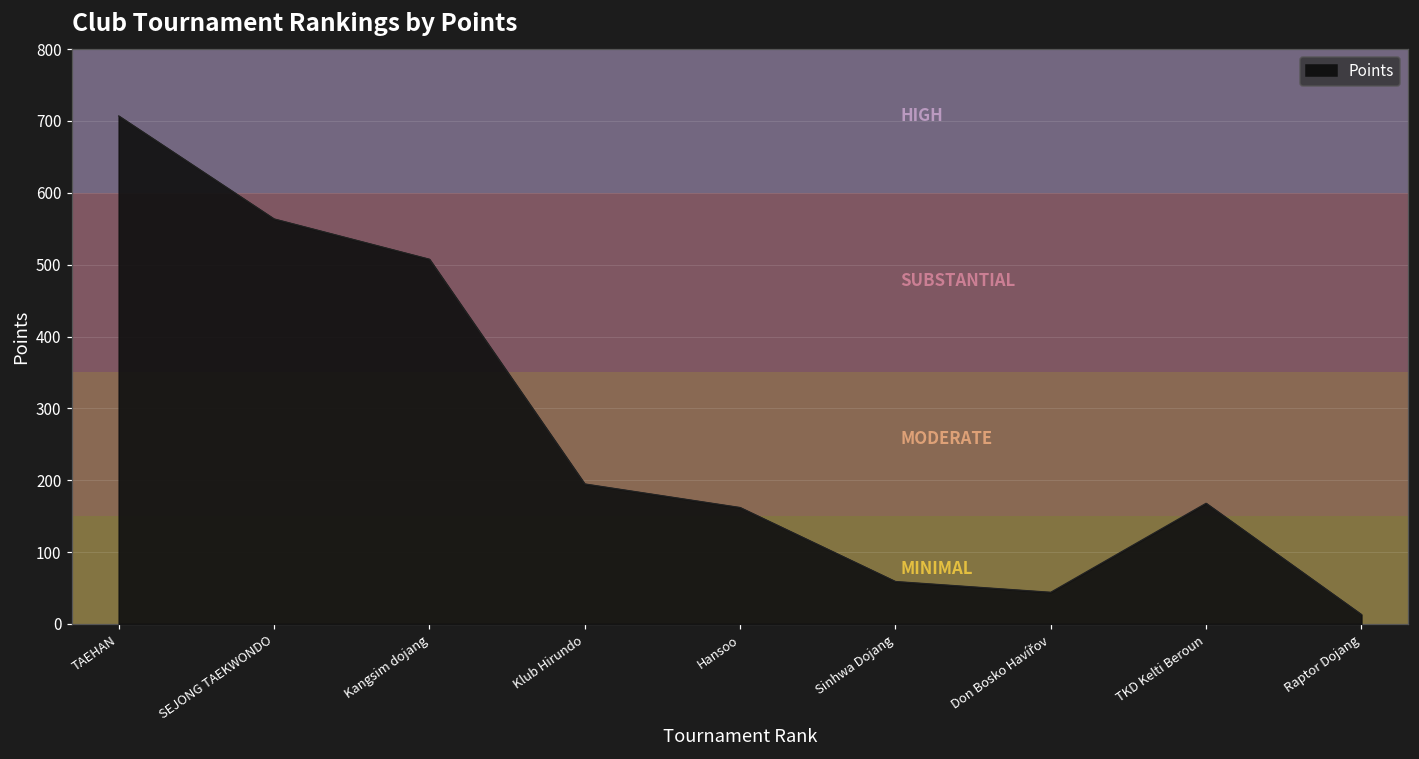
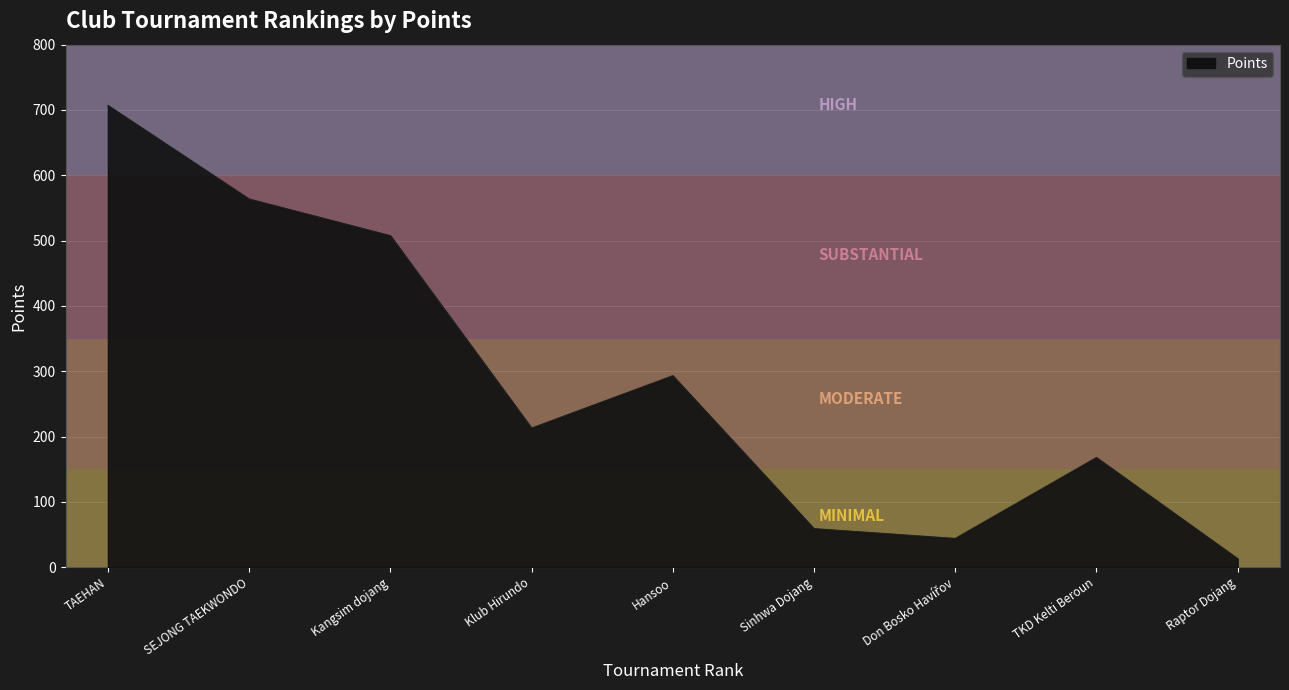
Klub Hirundo: 190 -> 210
Hansoo: 160 -> 290
